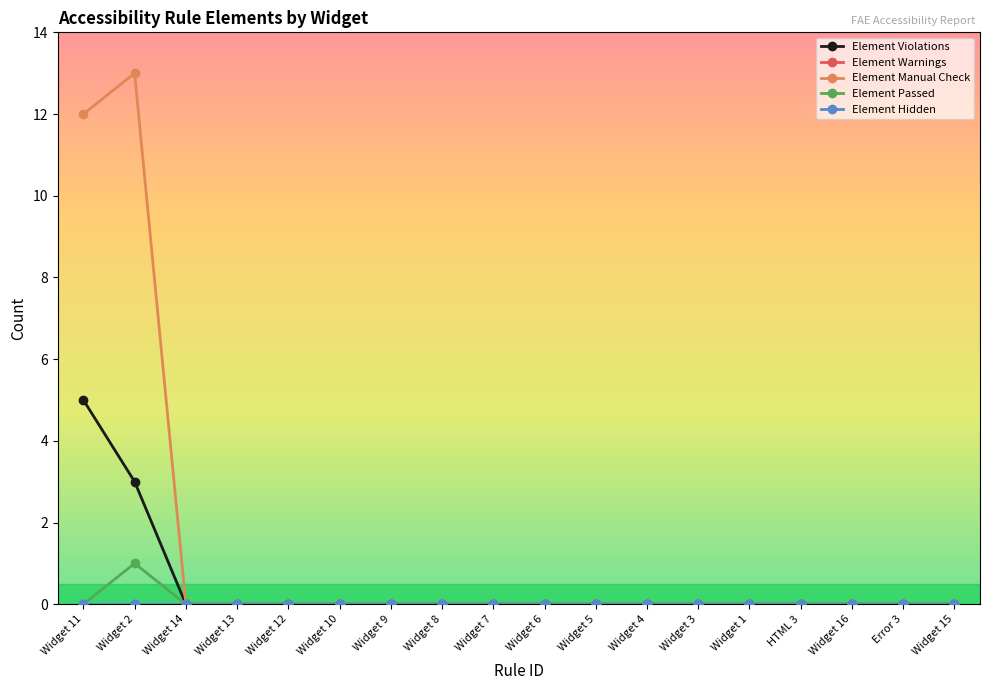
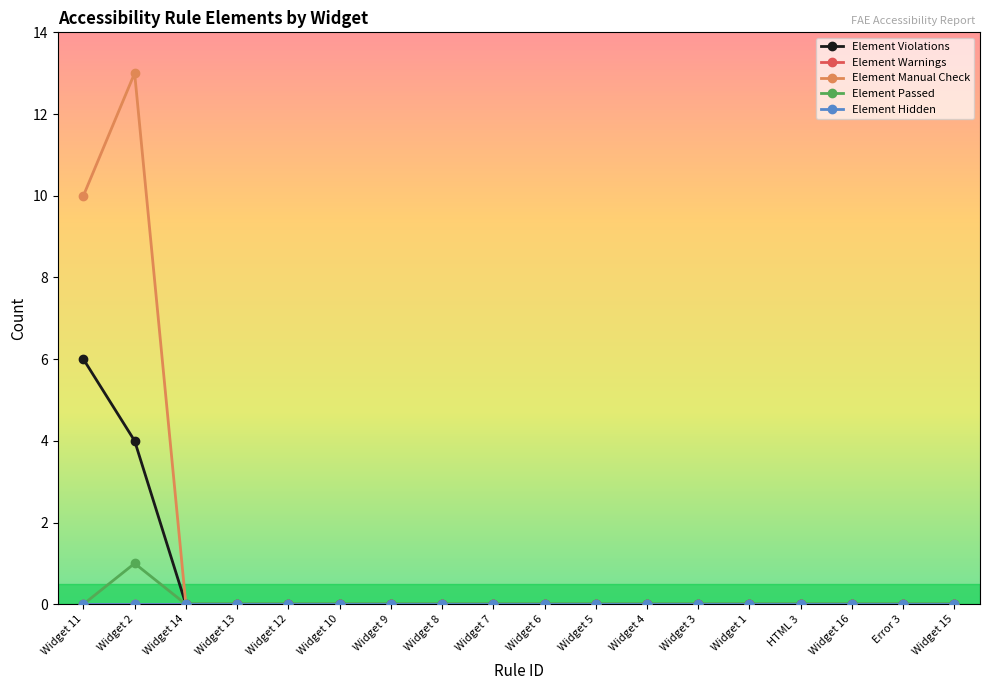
Element Violations, Widget 11: 5 -> 6
Element Manual Check, Widget 11: 12 -> 10
Element Violations, Widget 2: 3 -> 4
